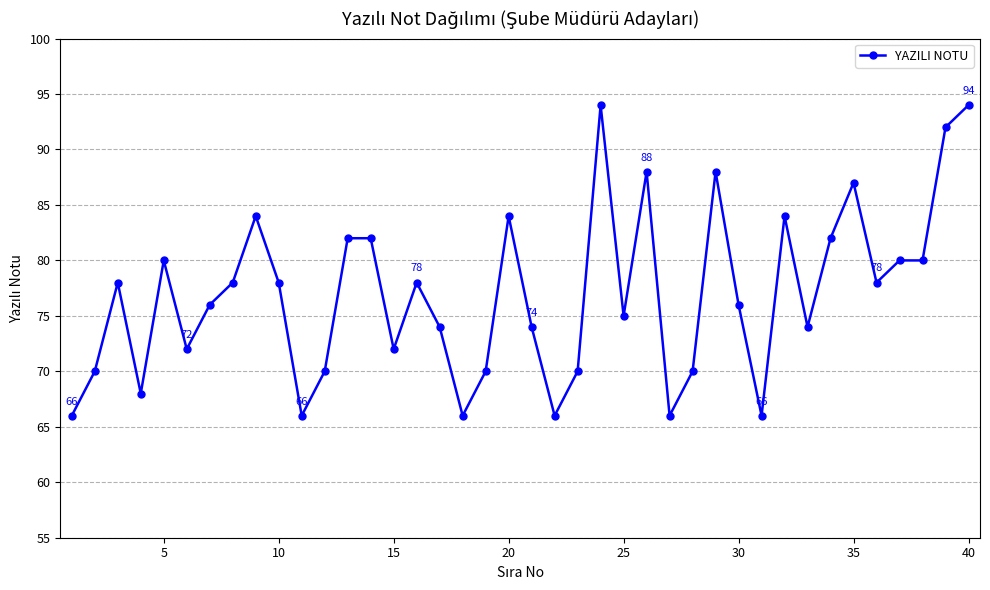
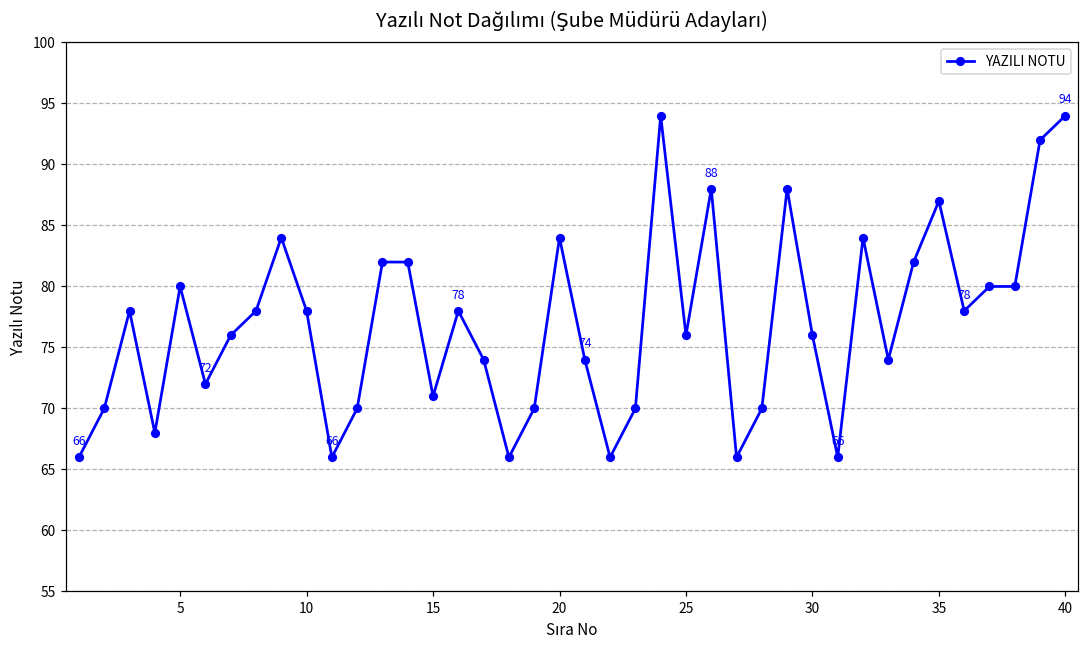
15: 72 -> 71
25: 75 -> 76
